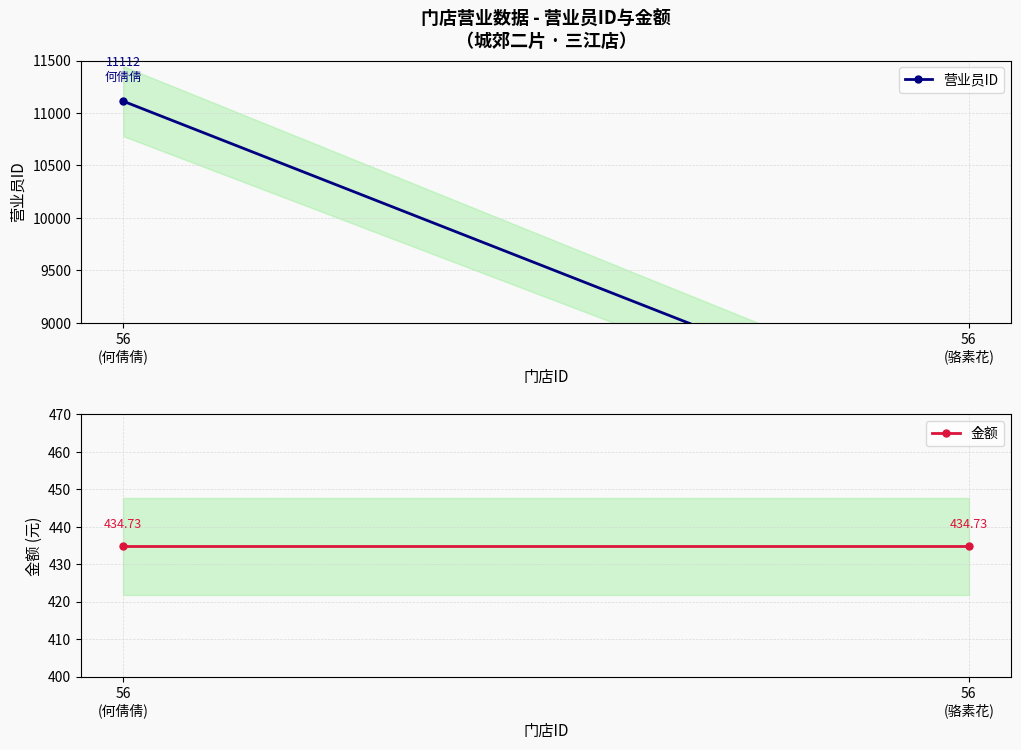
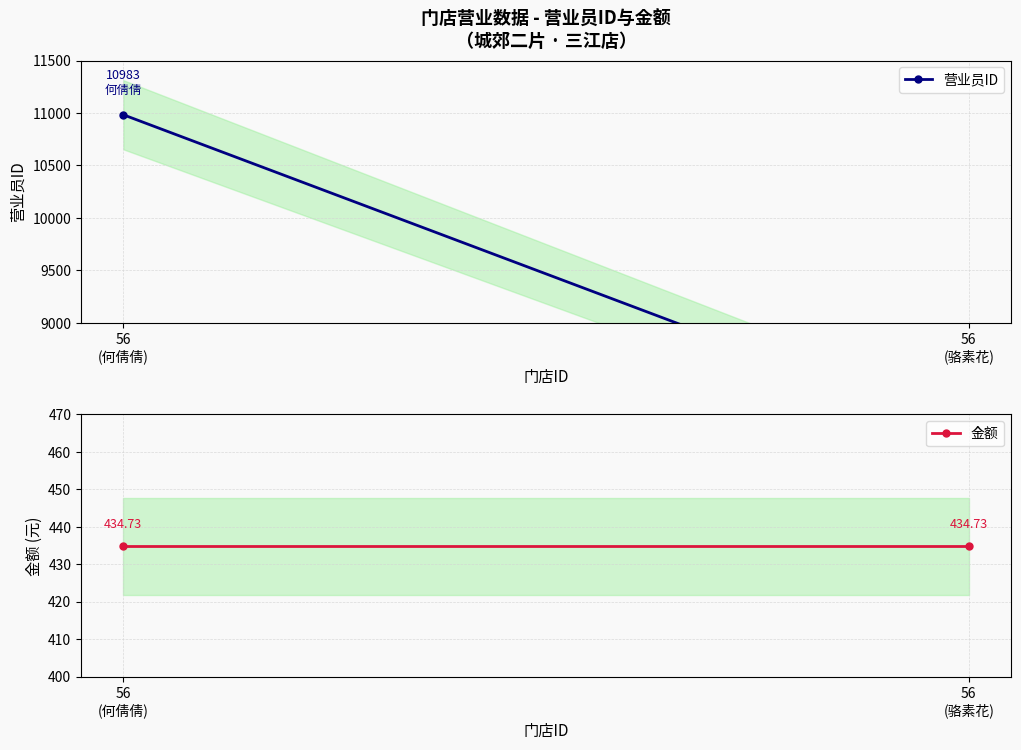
门店营业数据 - 营业员ID与金额 （城郊二片 · 三江店）, 营业员ID, 56 (何倩倩): 11112 -> 10983
